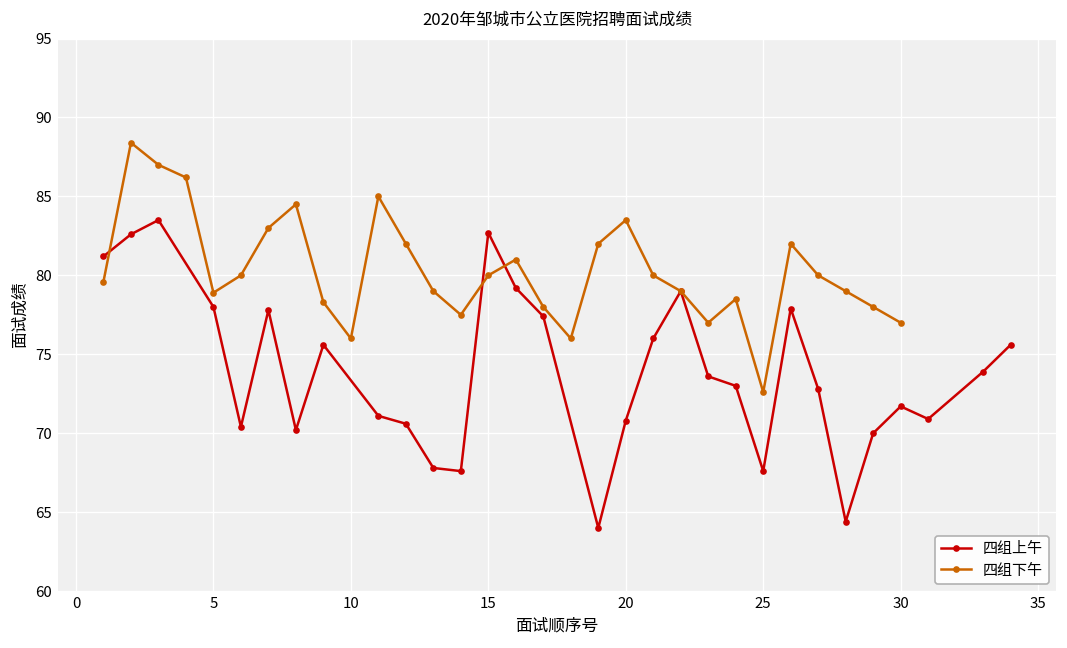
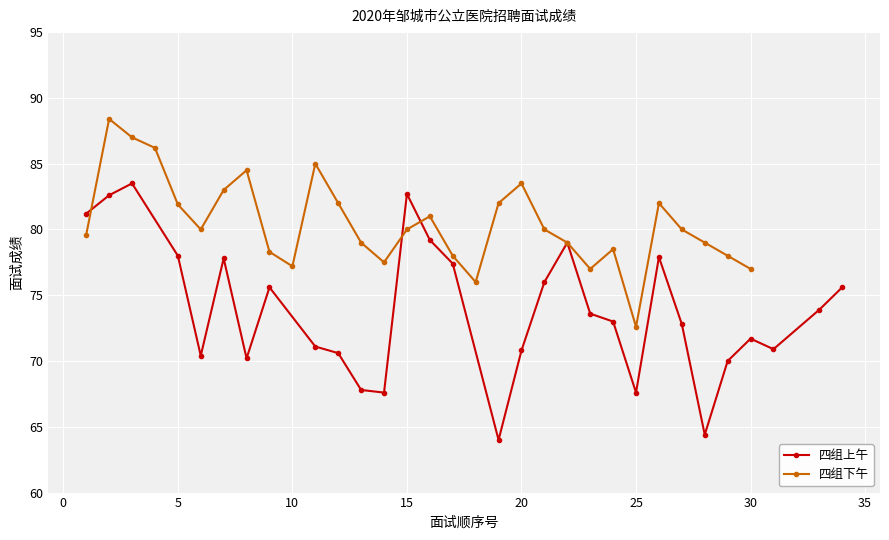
四组下午, 5: 78.9 -> 81.9
四组下午, 10: 76.0 -> 77.2
